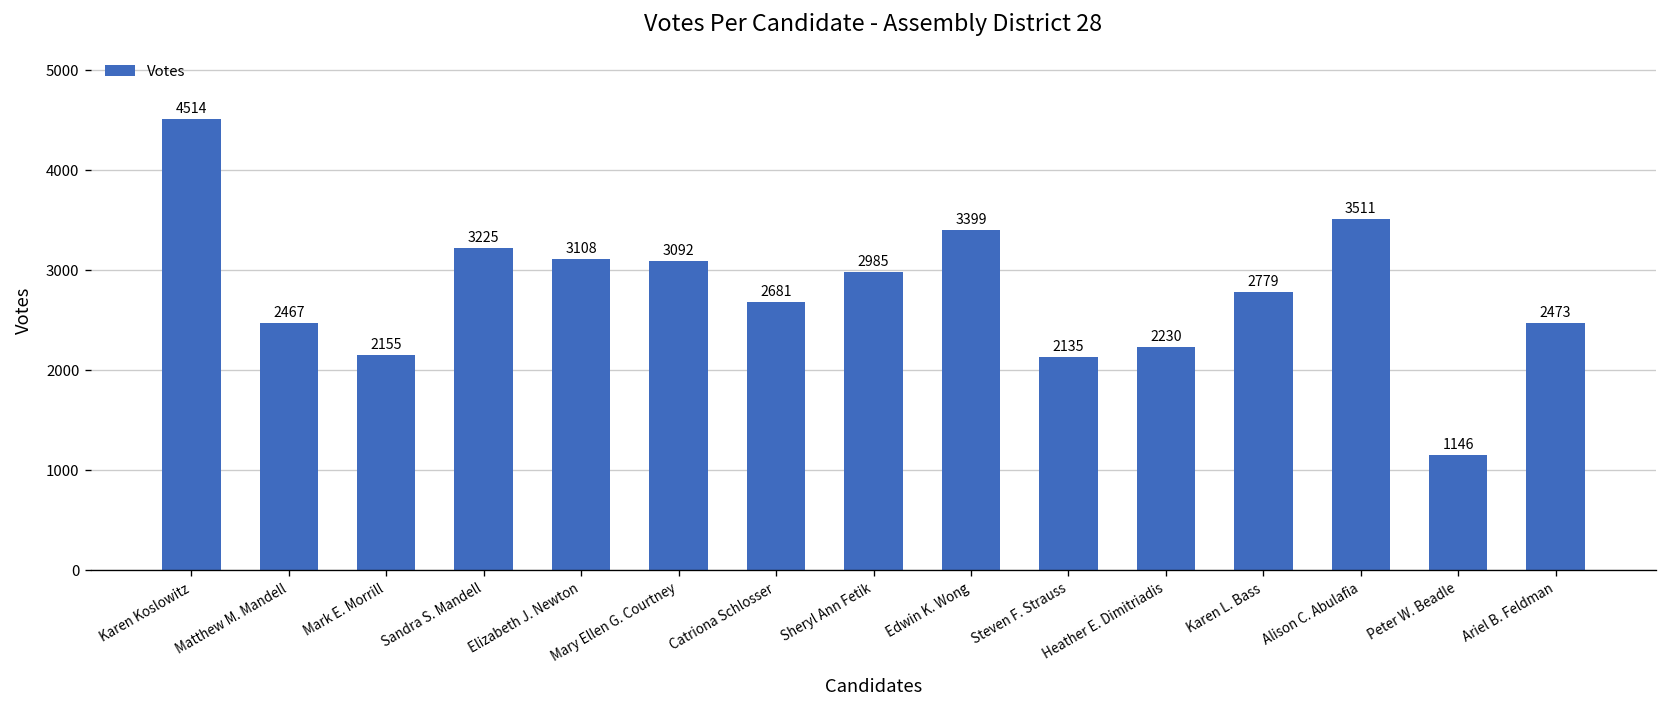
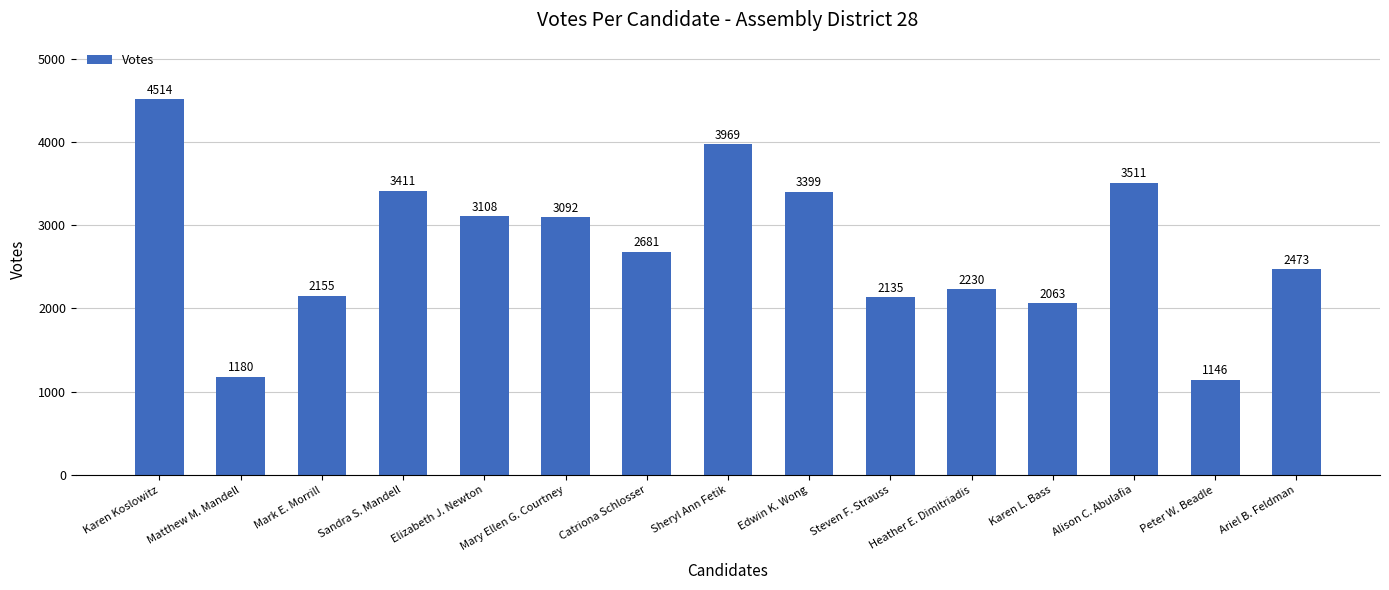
Matthew M. Mandell: 2467 -> 1180
Sandra S. Mandell: 3225 -> 3411
Sheryl Ann Fetik: 2985 -> 3969
Karen L. Bass: 2779 -> 2063
